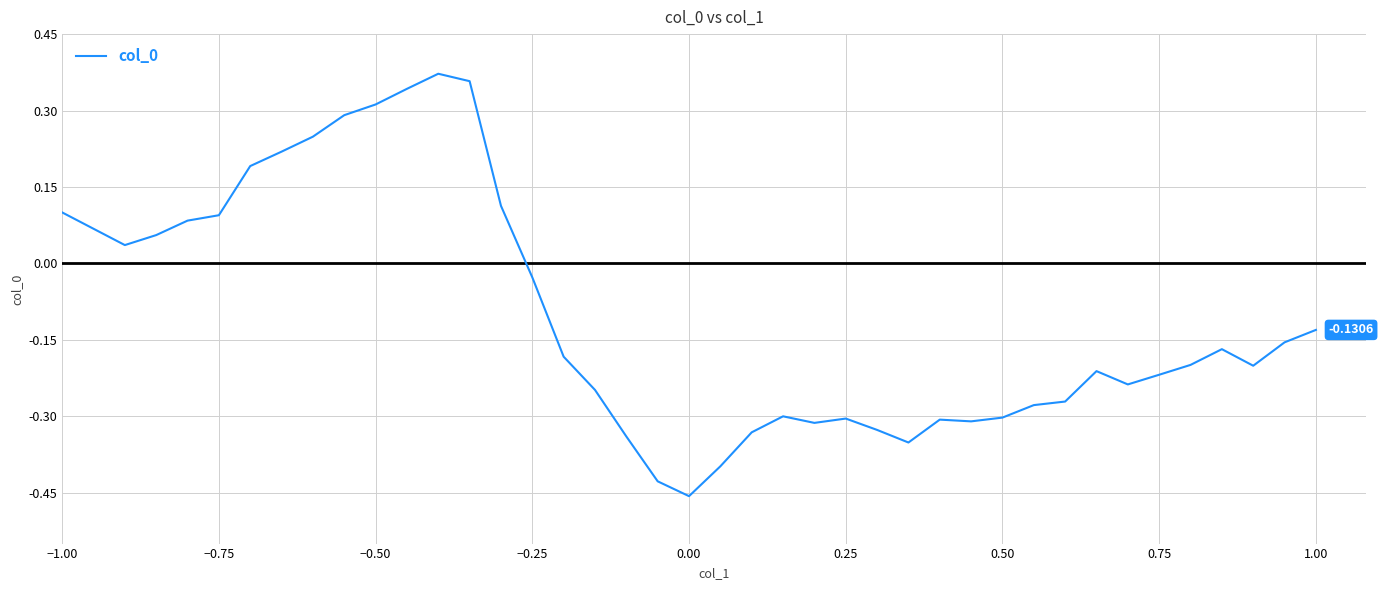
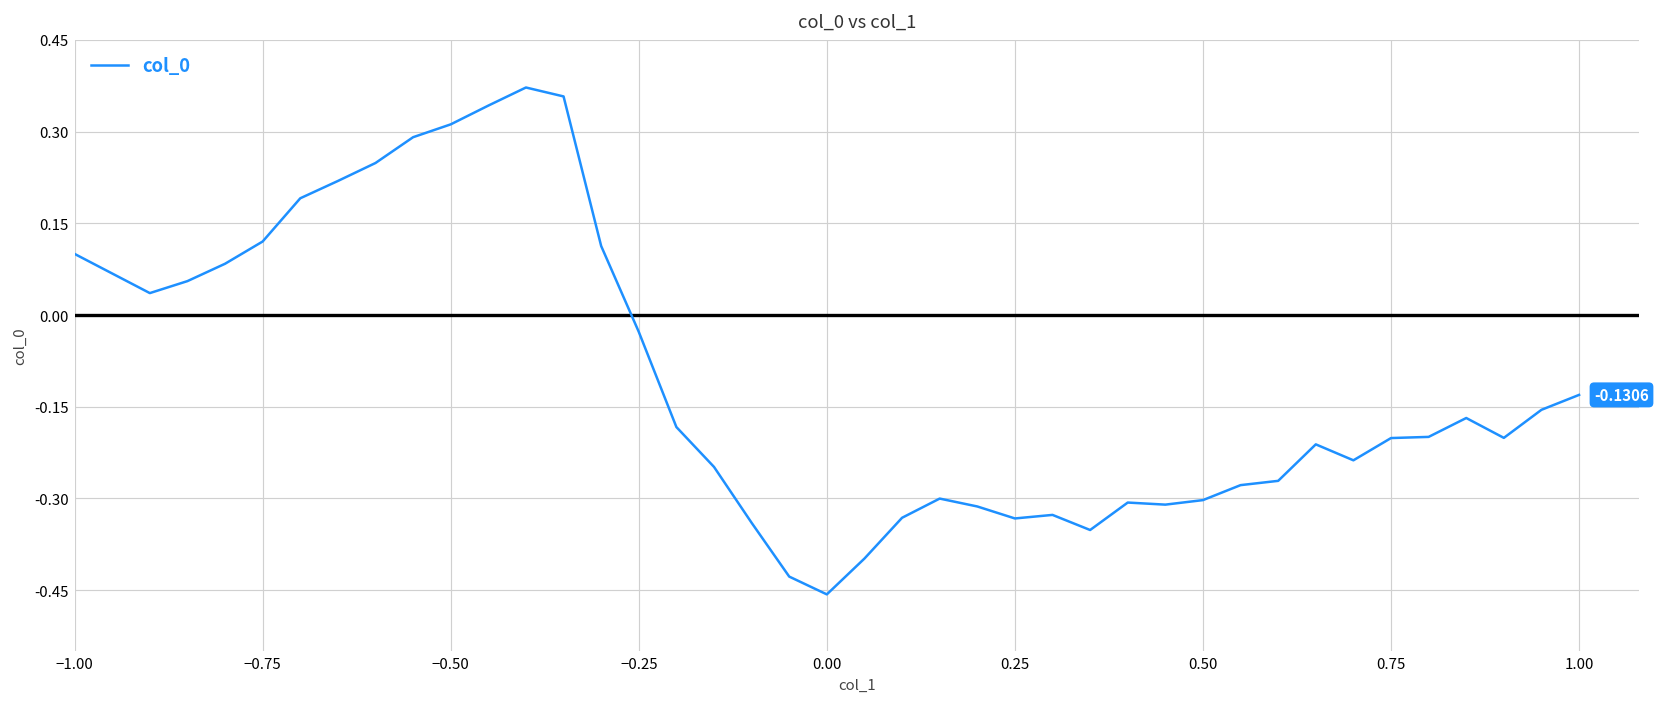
−0.75: 0.09 -> 0.12
0.25: -0.30 -> -0.33
0.75: -0.22 -> -0.20
